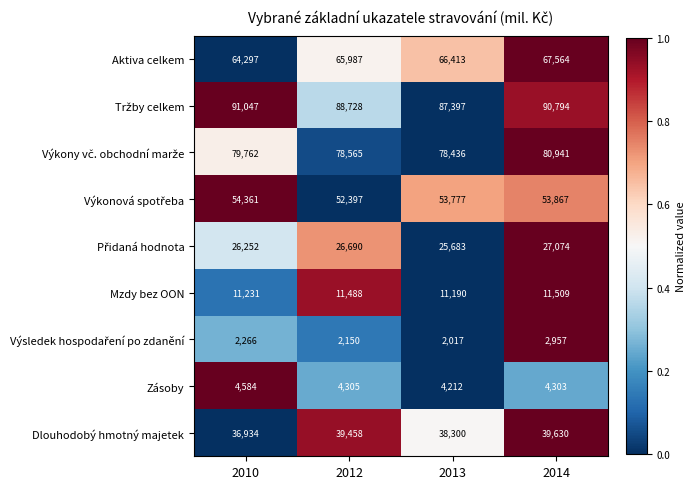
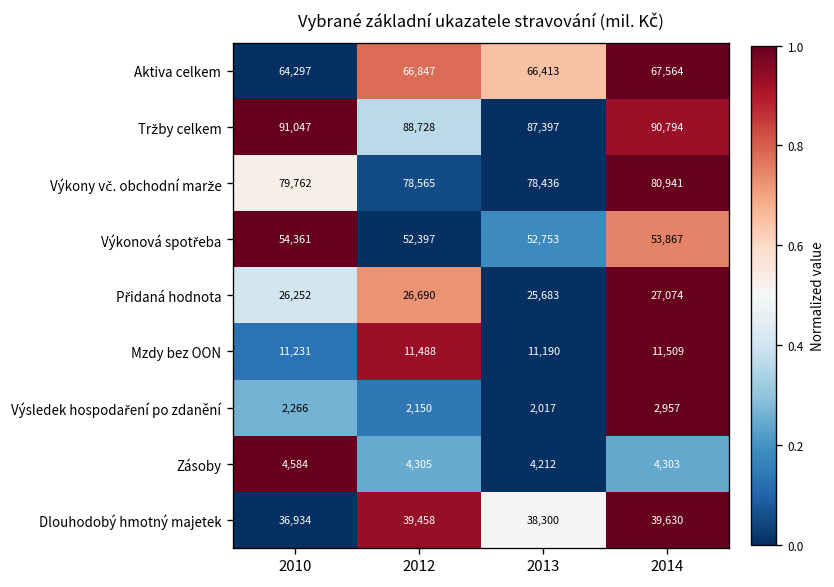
Aktiva celkem, 2012: 65,987 -> 66,847
Výkonová spotřeba, 2013: 53,777 -> 52,753
